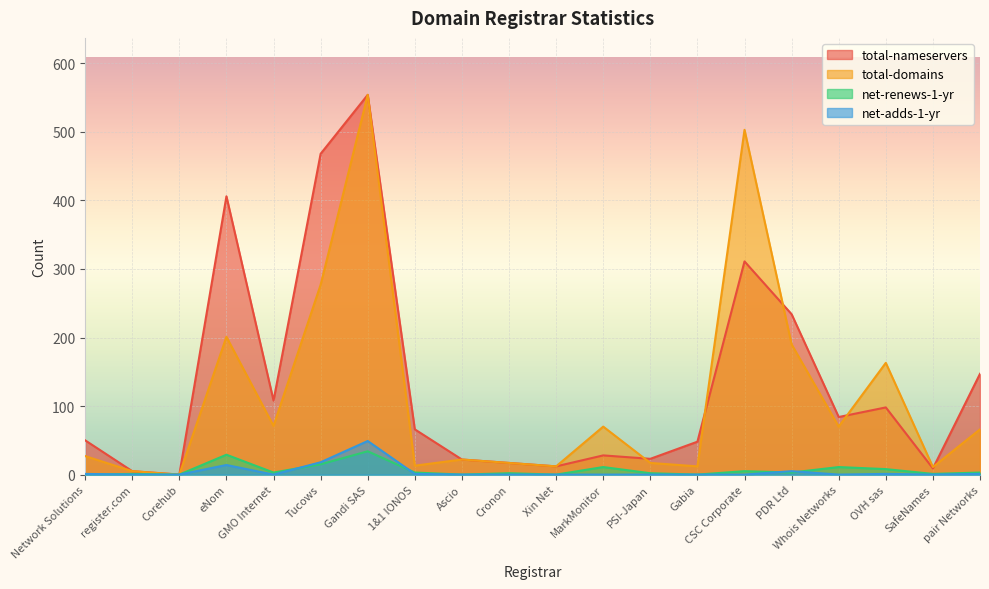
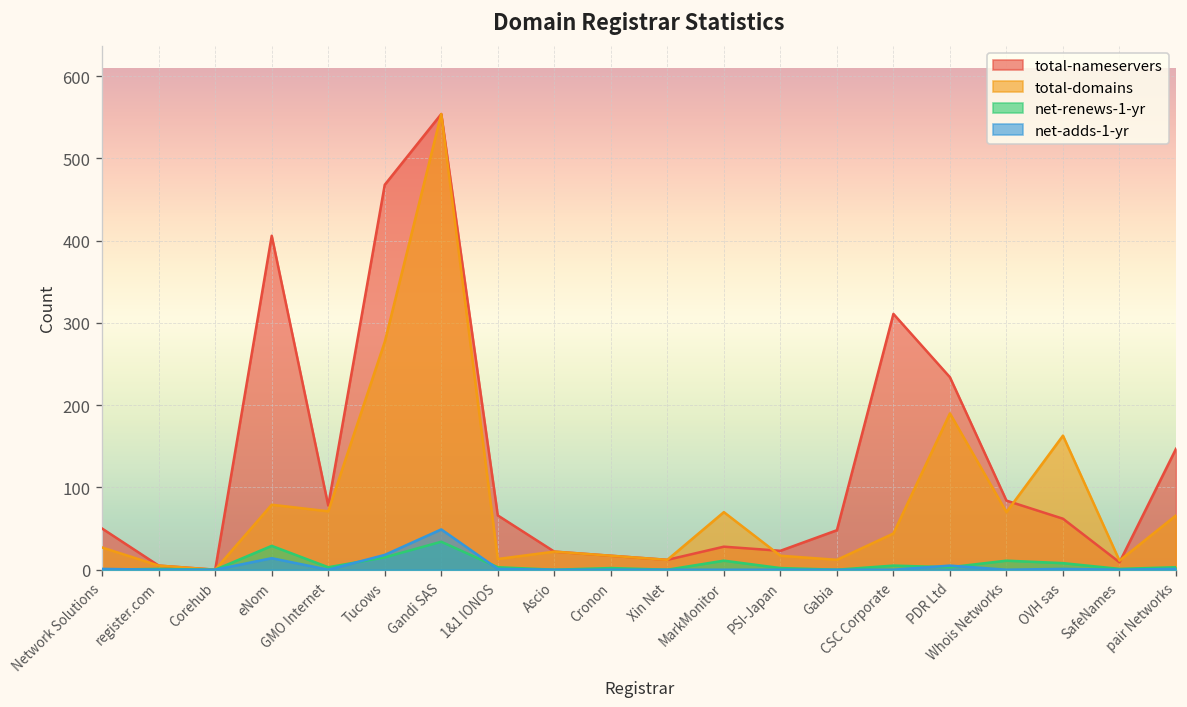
total-domains, eNom: 200 -> 80
total-nameservers, GMO Internet: 110 -> 80
total-domains, CSC Corporate: 500 -> 40
total-nameservers, OVH sas: 100 -> 60
